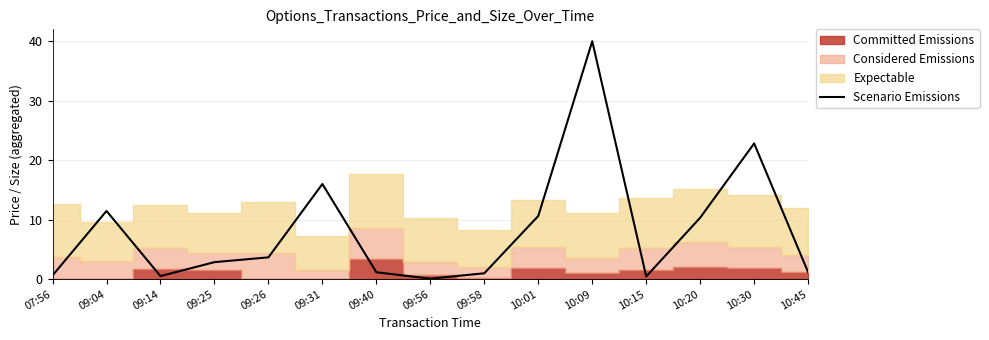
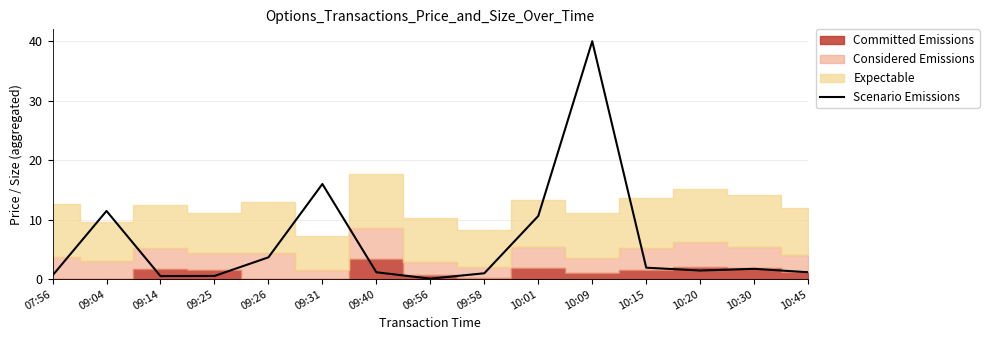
Scenario Emissions, 09:25: 3 -> 1
Scenario Emissions, 10:15: 0 -> 2
Scenario Emissions, 10:20: 10 -> 1
Scenario Emissions, 10:30: 23 -> 2
